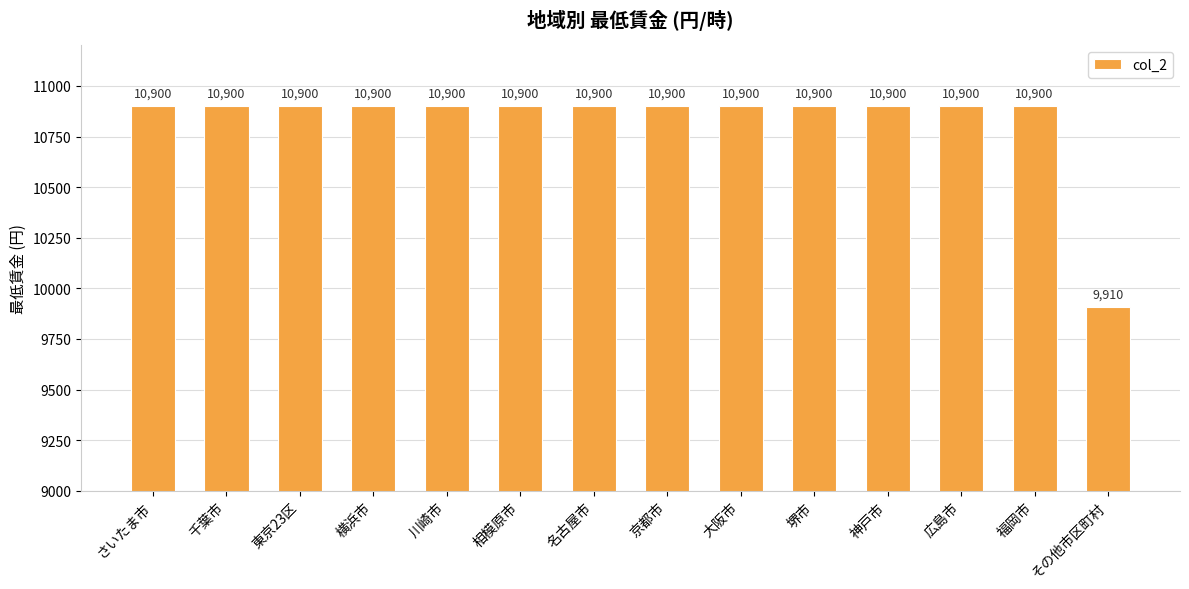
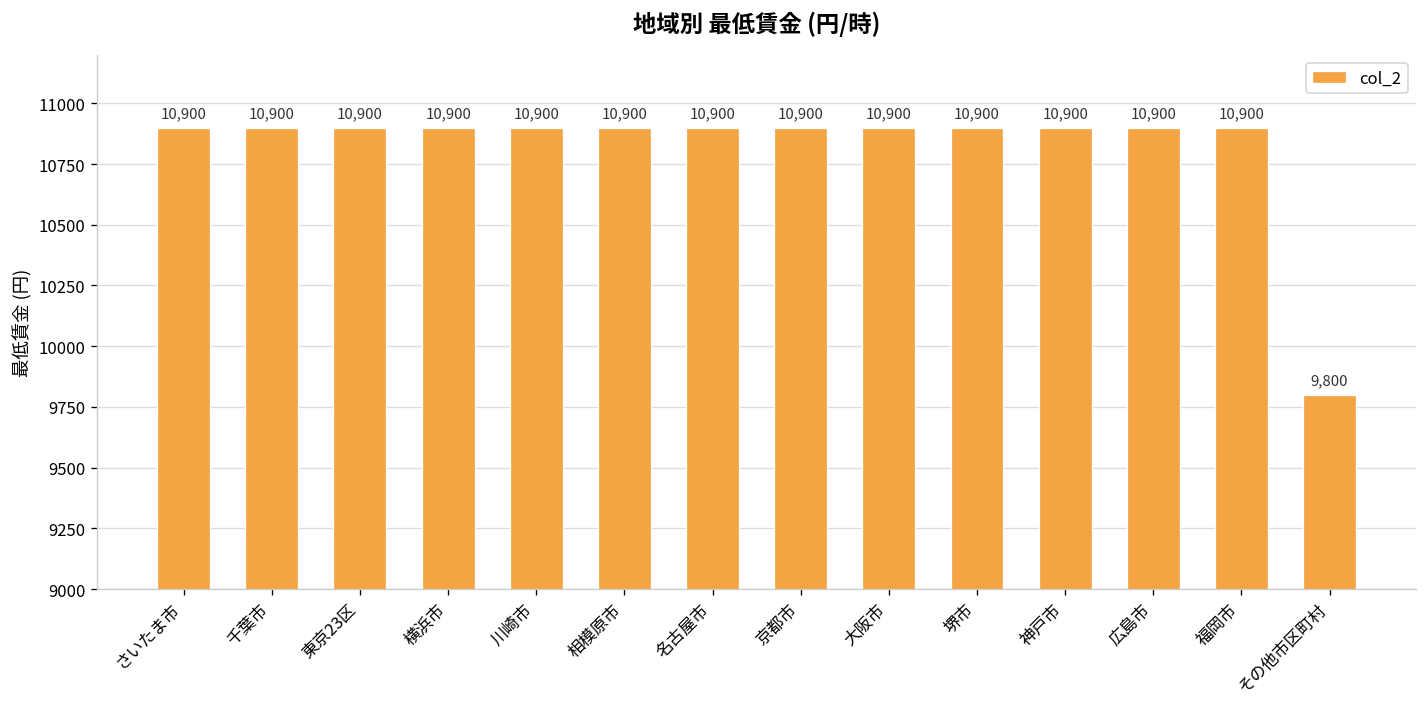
その他市区町村: 9,910 -> 9,800
